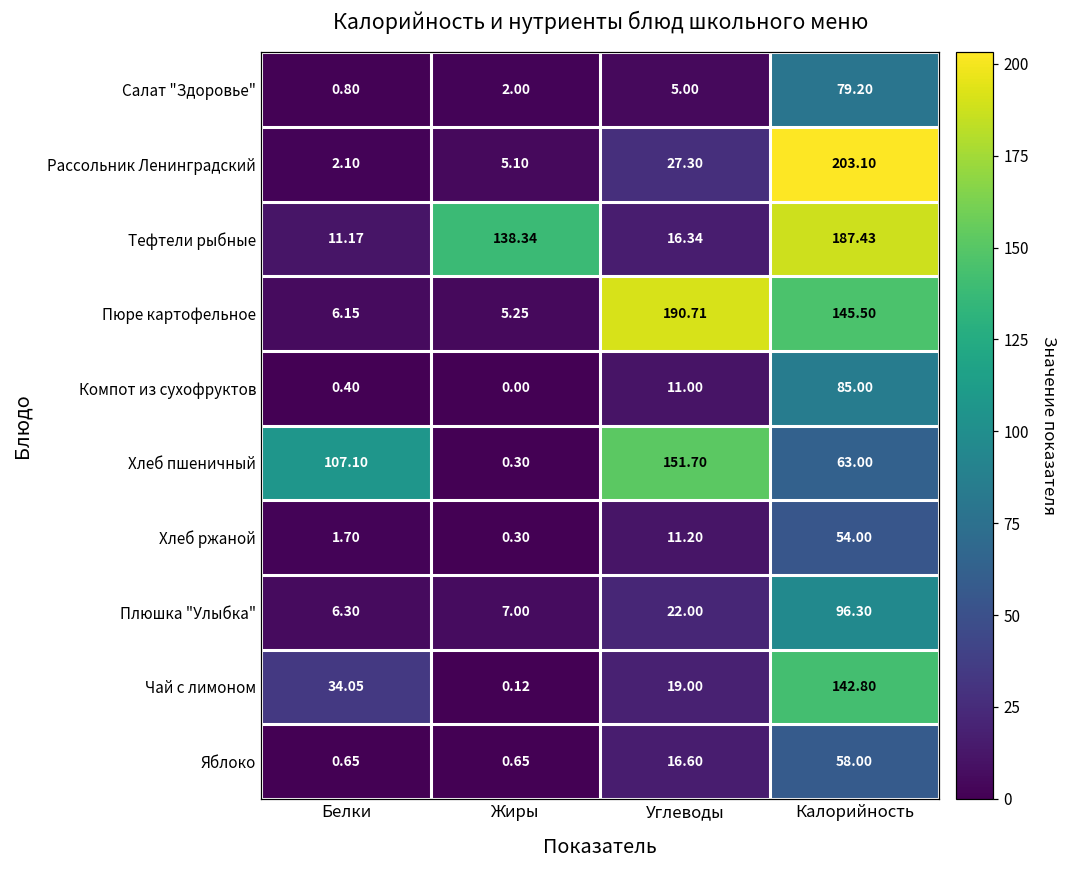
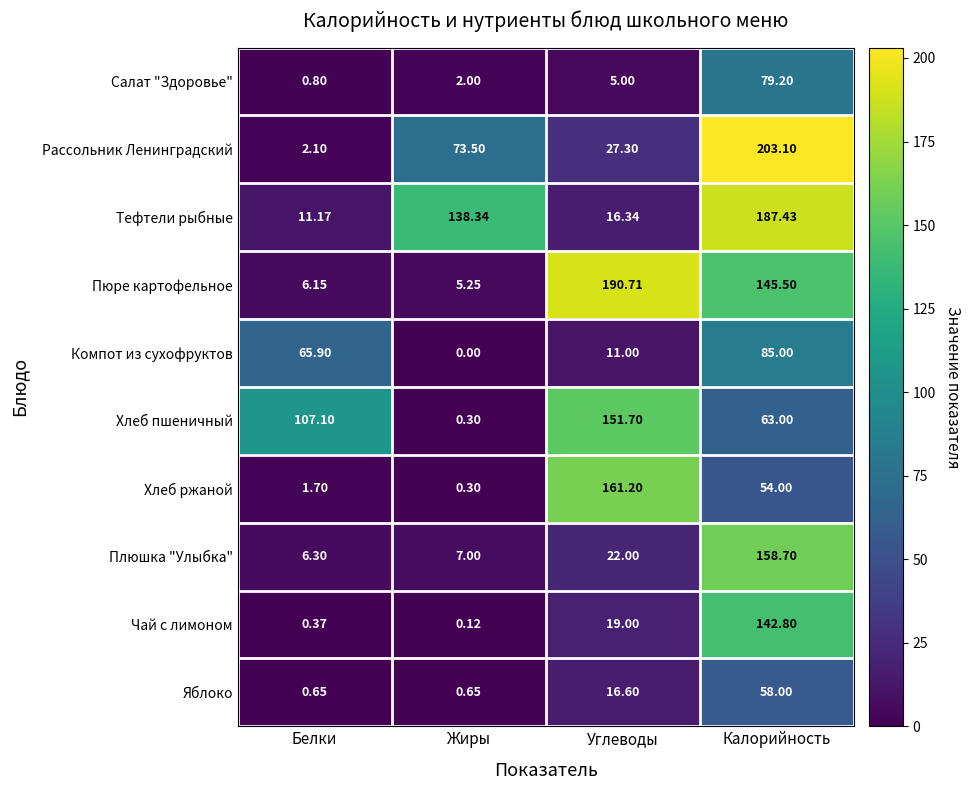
Рассольник Ленинградский, Жиры: 5.10 -> 73.50
Компот из сухофруктов, Белки: 0.40 -> 65.90
Хлеб ржаной, Углеводы: 11.20 -> 161.20
Плюшка "Улыбка", Калорийность: 96.30 -> 158.70
Чай с лимоном, Белки: 34.05 -> 0.37
